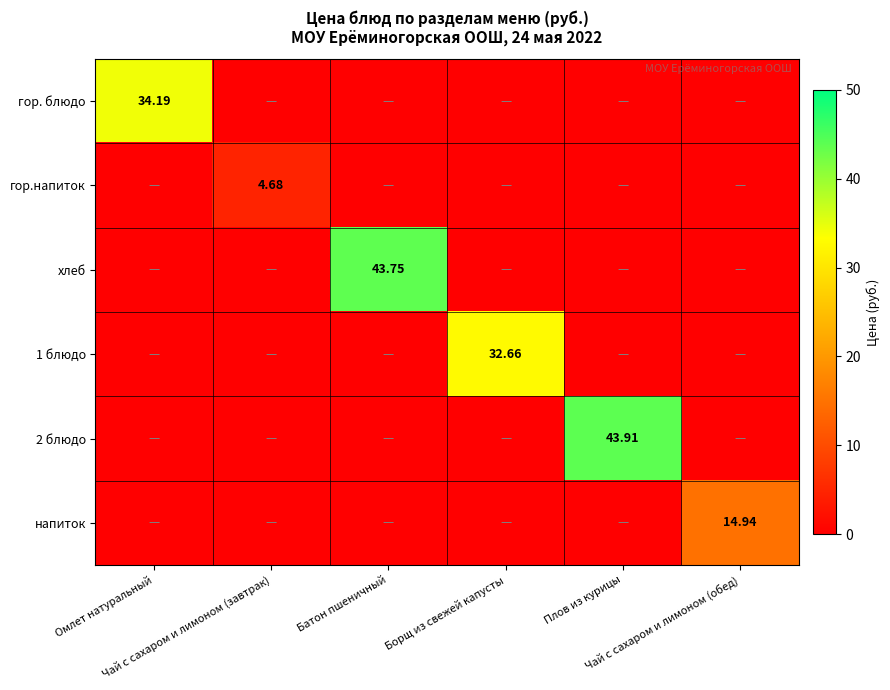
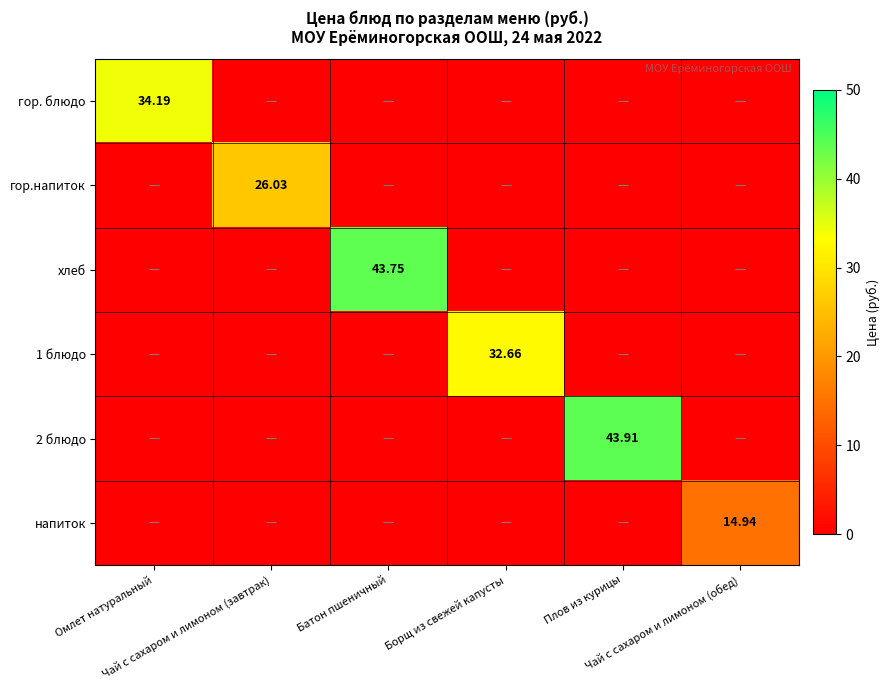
гор.напиток, Чай с сахаром и лимоном (завтрак): 4.68 -> 26.03
